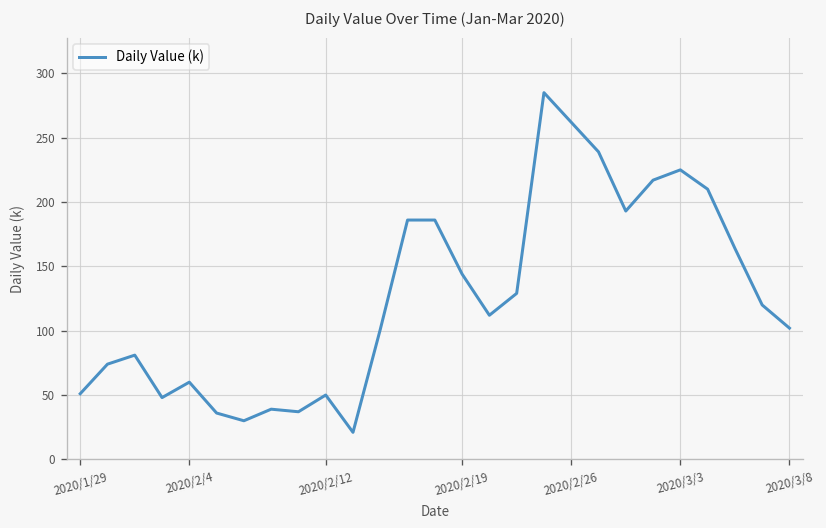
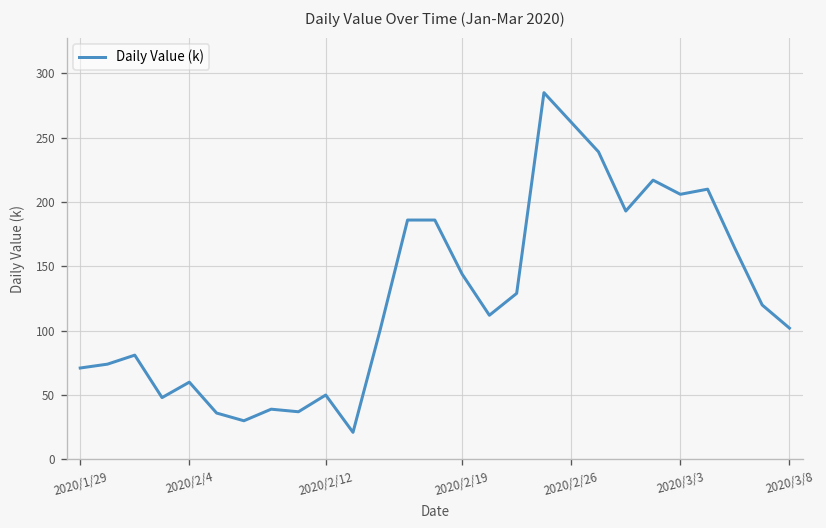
2020/1/29: 51 -> 71
2020/3/3: 225 -> 206
